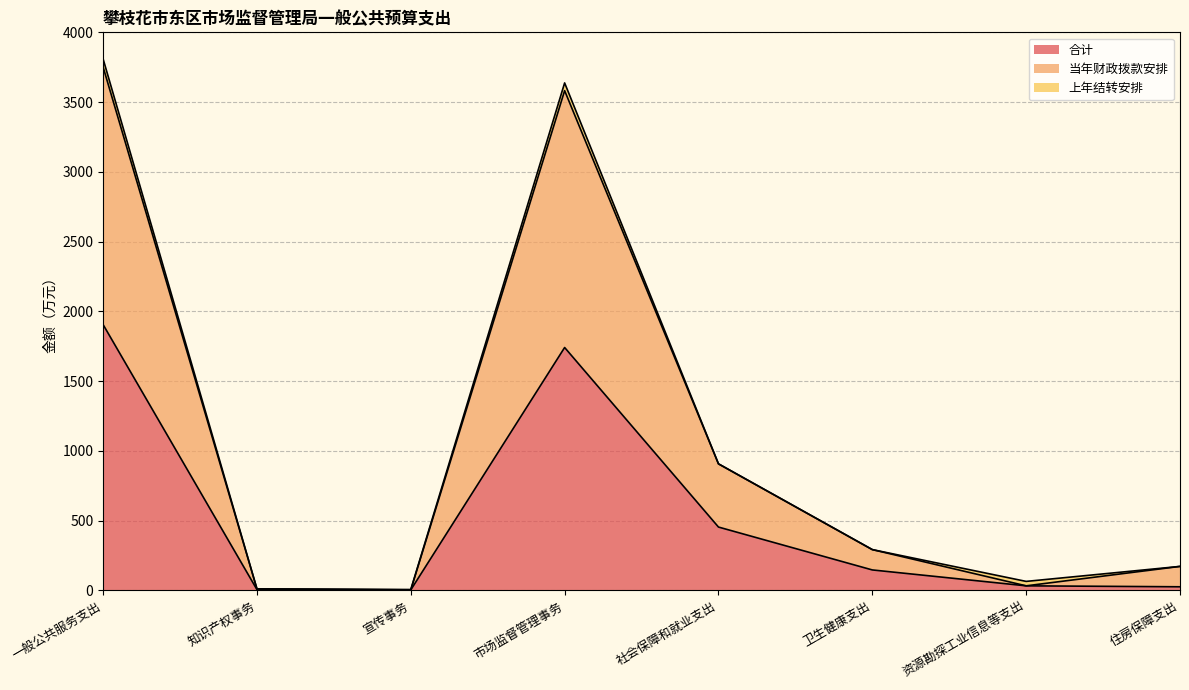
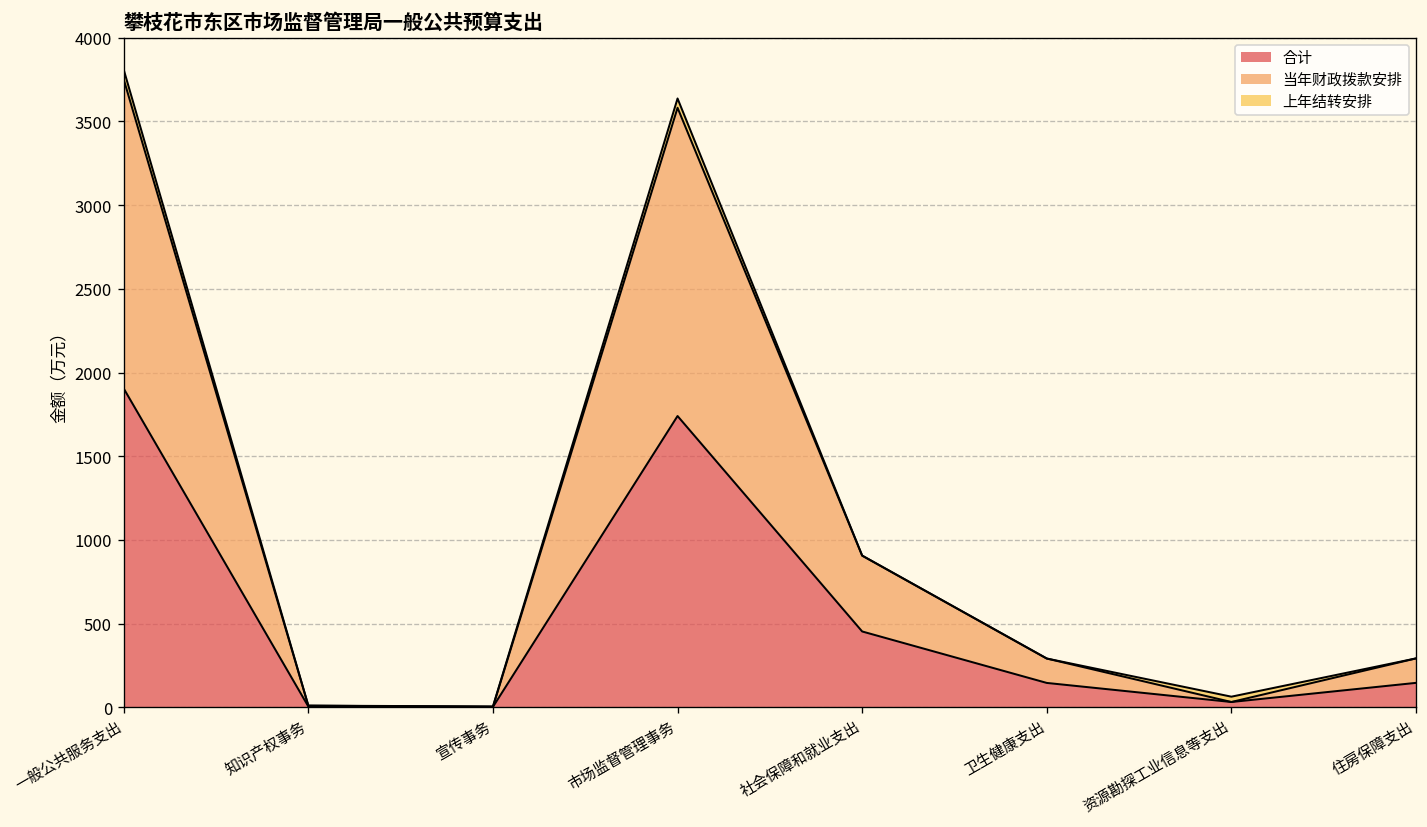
合计, 住房保障支出: 30 -> 150
